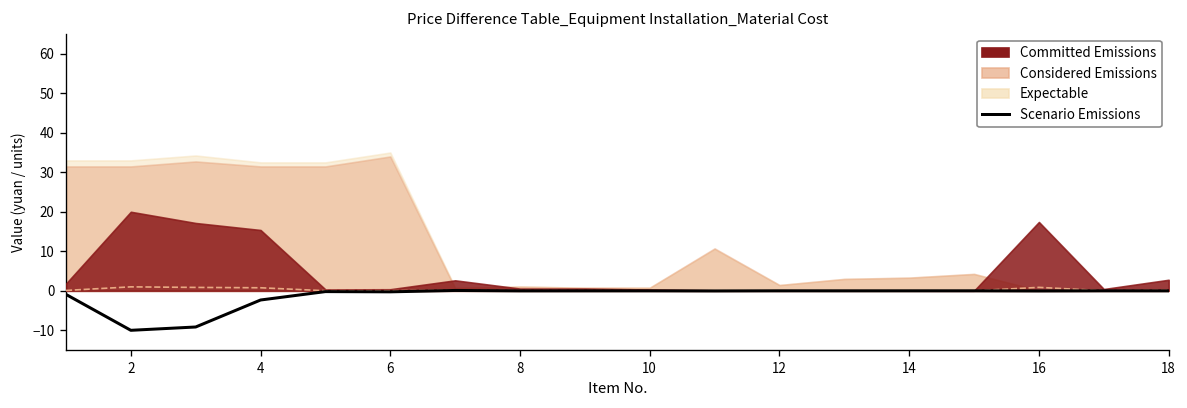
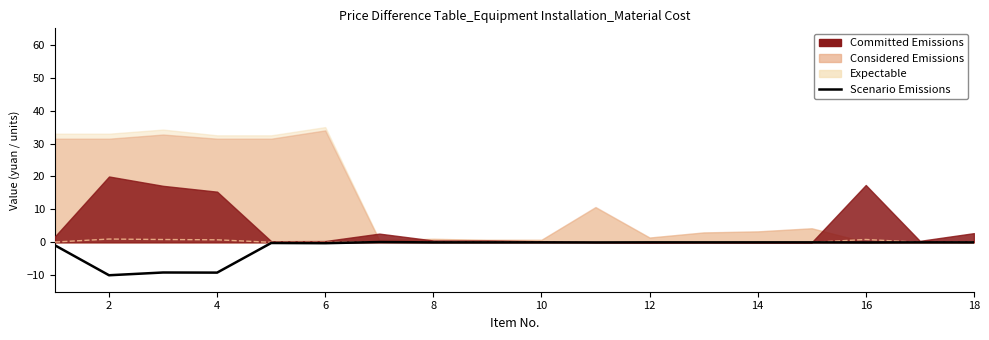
Scenario Emissions, 4: -2 -> -9
